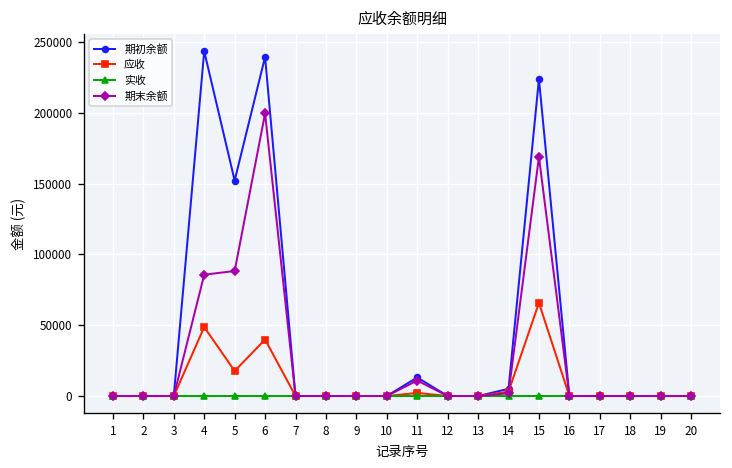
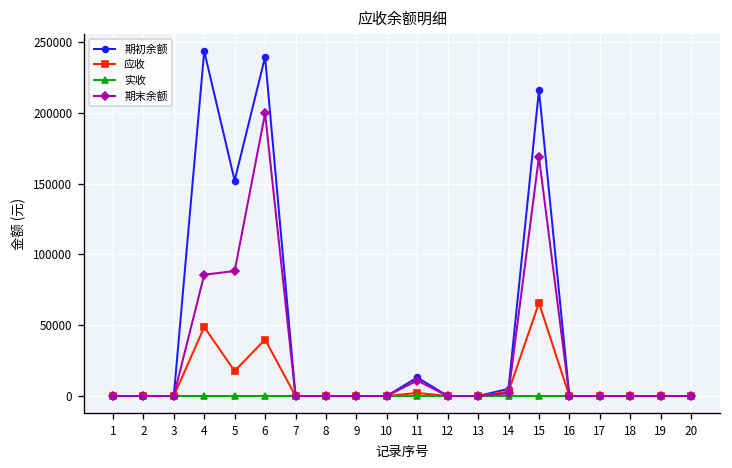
期初余额, 15: 224000 -> 216000
